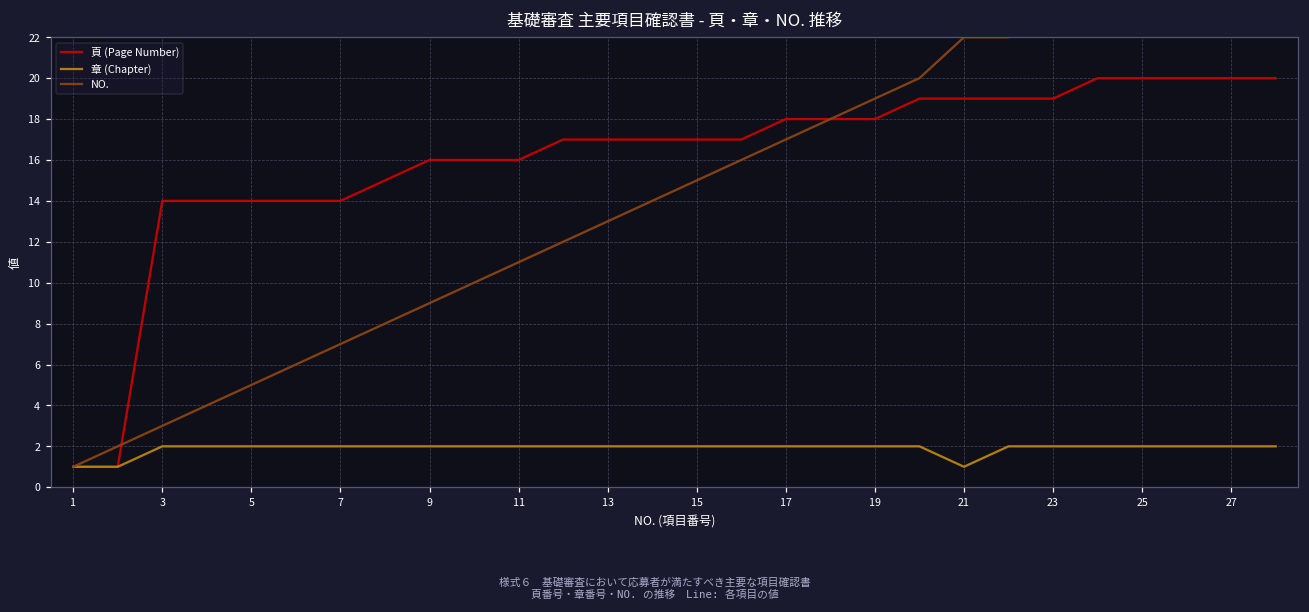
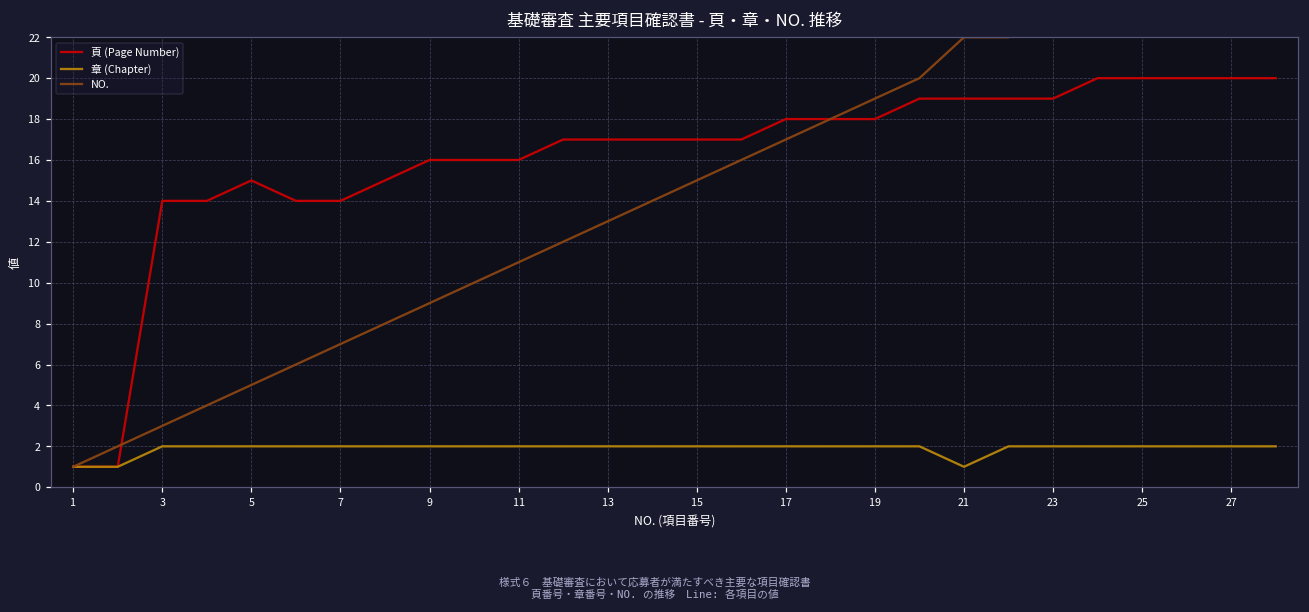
頁 (Page Number), 5: 14 -> 15
